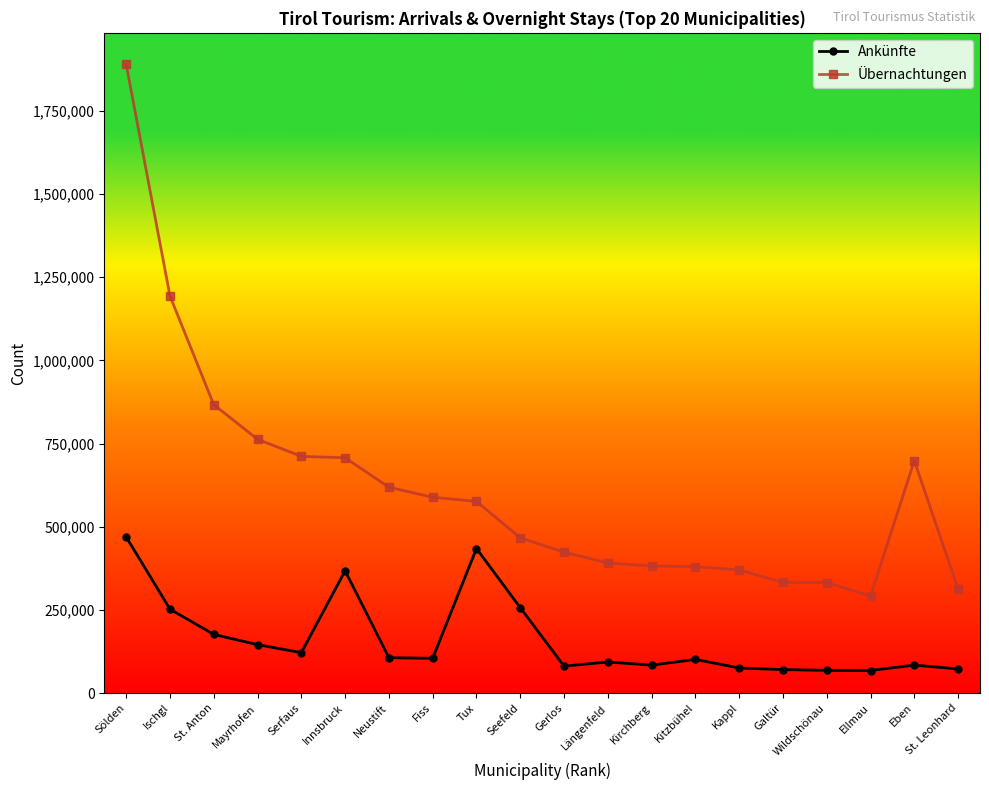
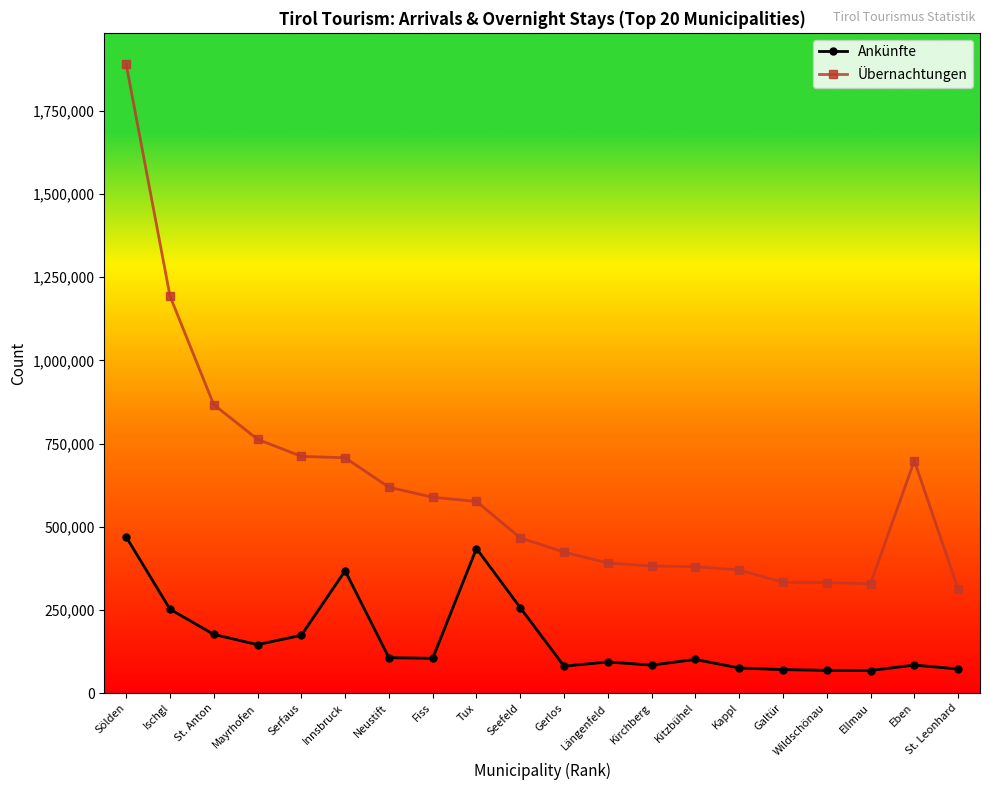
Ankünfte, Serfaus: 120,000 -> 170,000
Übernachtungen, Ellmau: 290,000 -> 330,000
